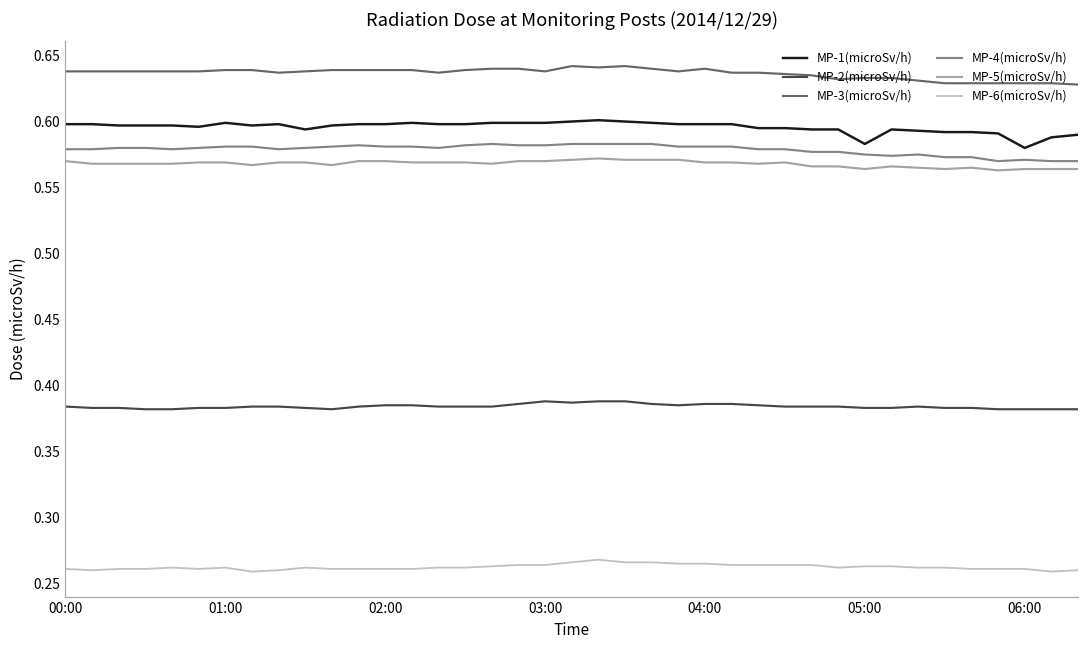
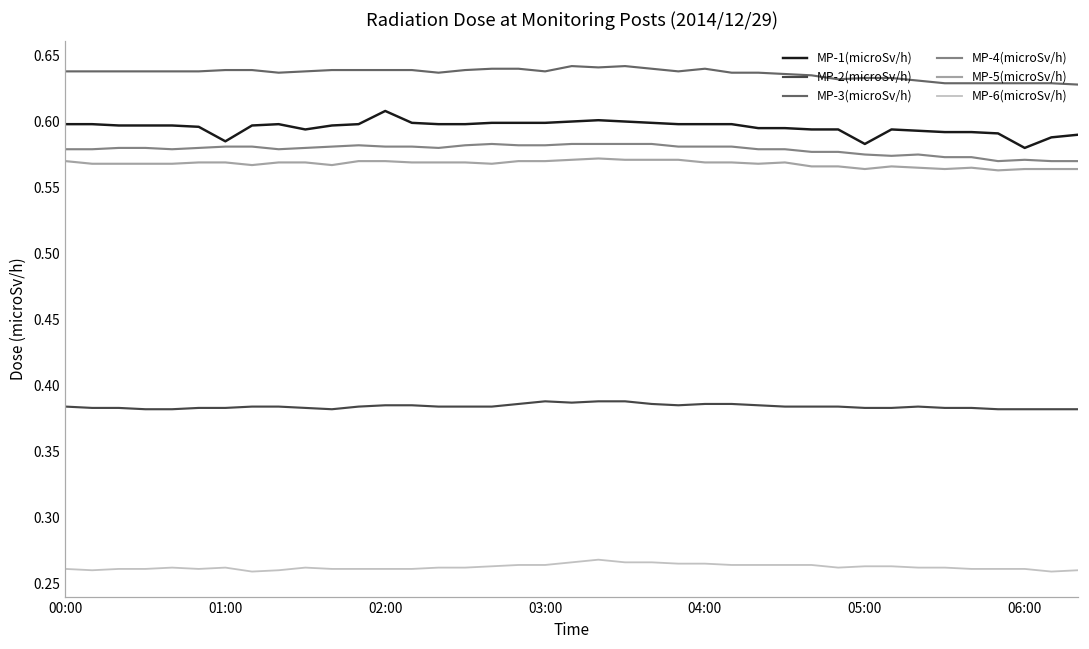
MP-1(microSv/h), 01:00: 0.599 -> 0.585
MP-1(microSv/h), 02:00: 0.598 -> 0.608
